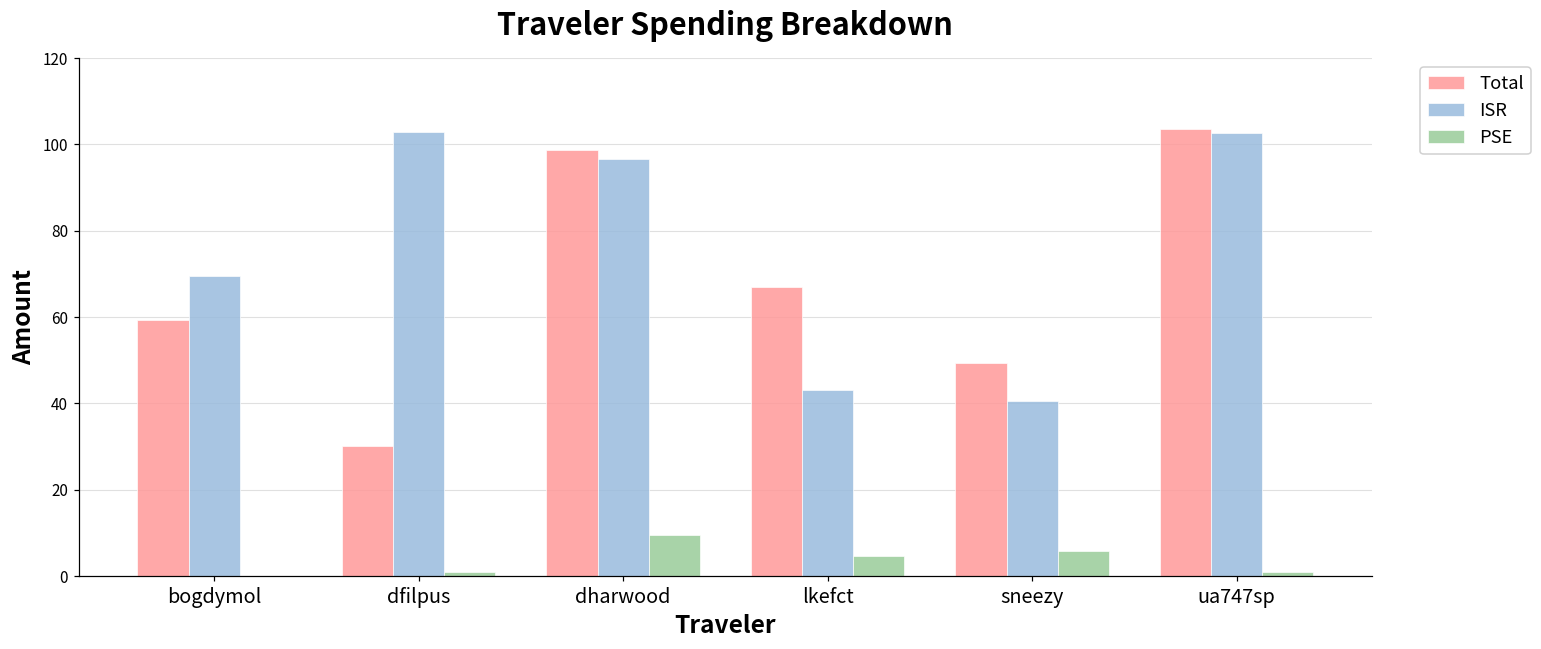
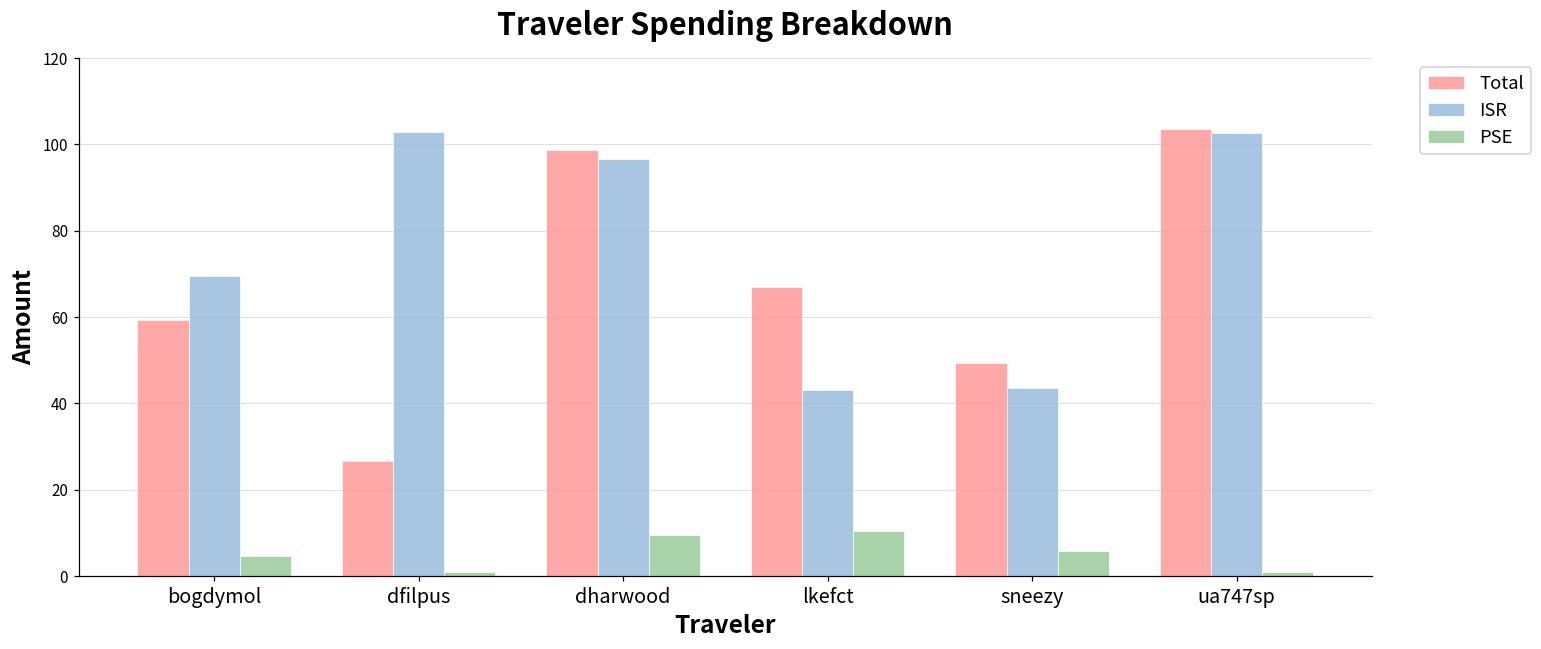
PSE, bogdymol: 0 -> 5
Total, dfilpus: 30 -> 27
PSE, lkefct: 5 -> 11
ISR, sneezy: 40 -> 44
